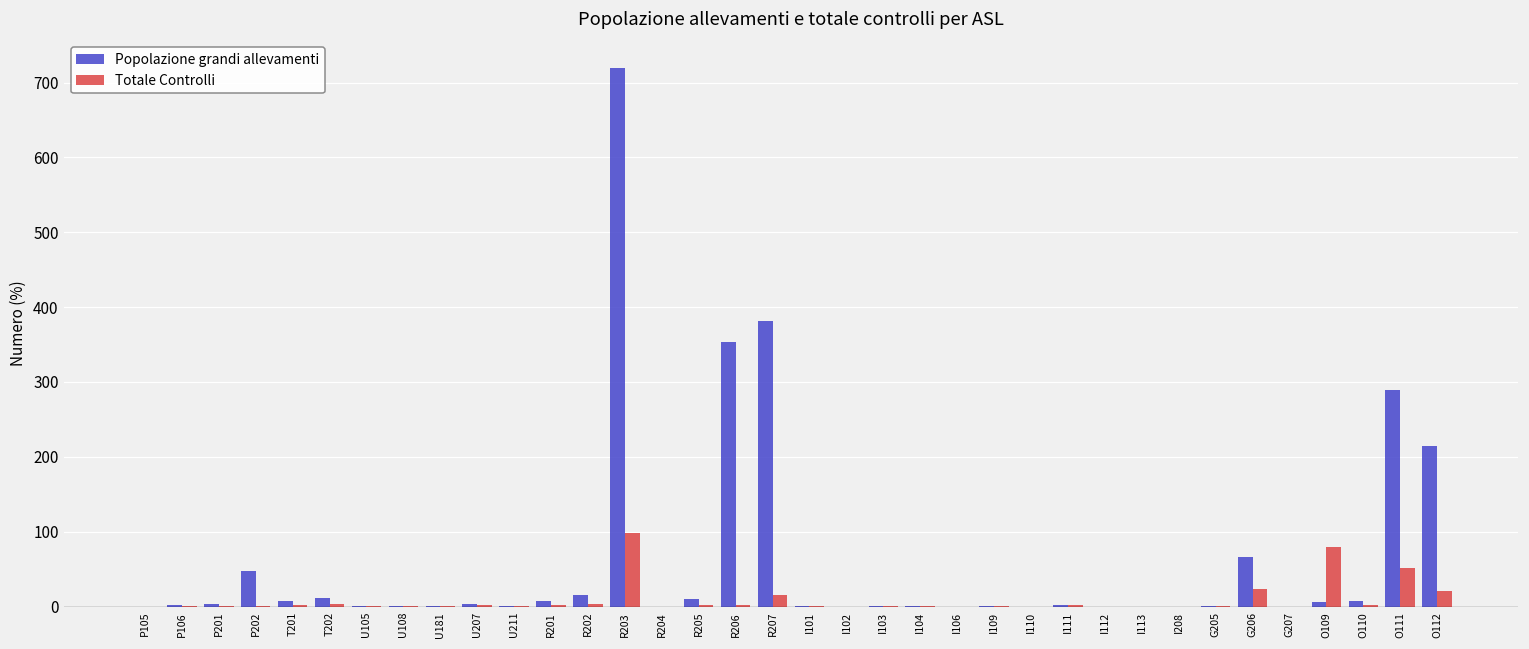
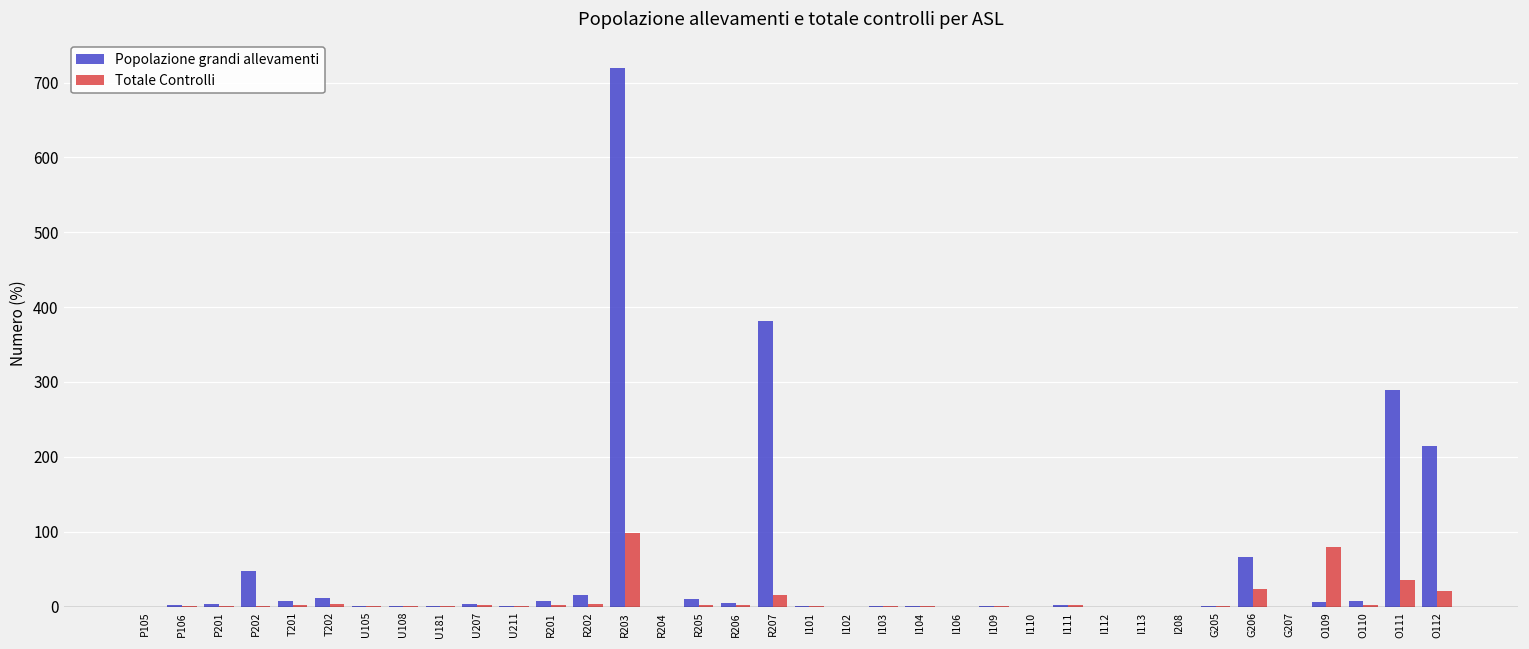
Popolazione grandi allevamenti, R206: 350 -> 10
Totale Controlli, O111: 50 -> 40
